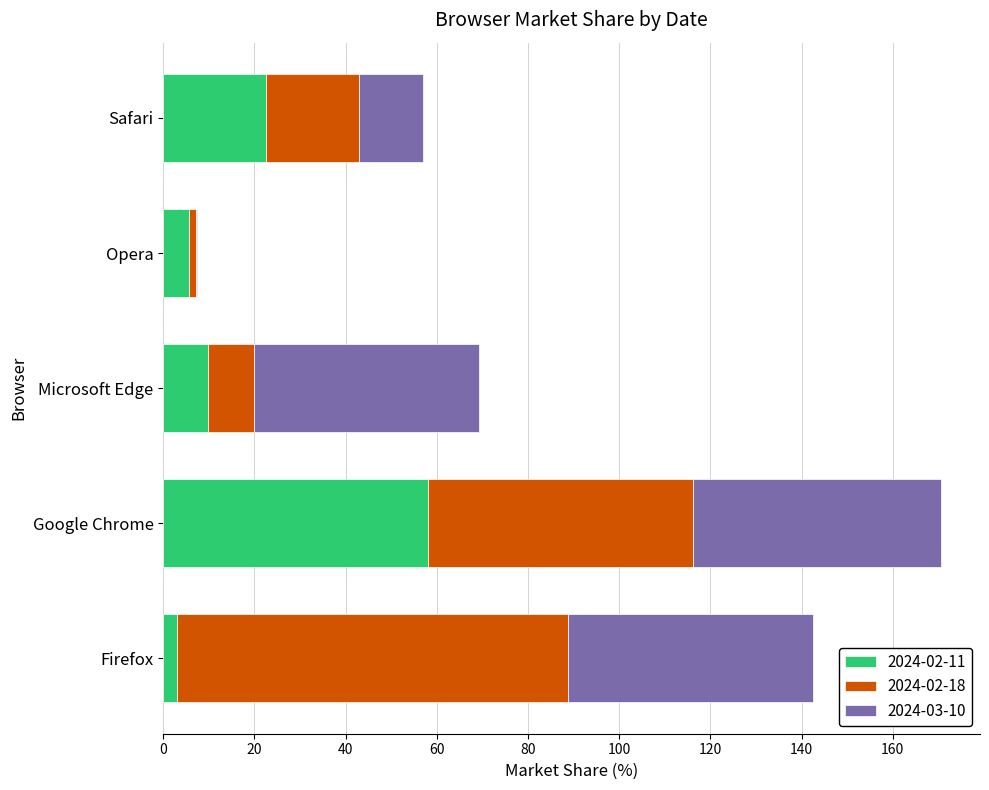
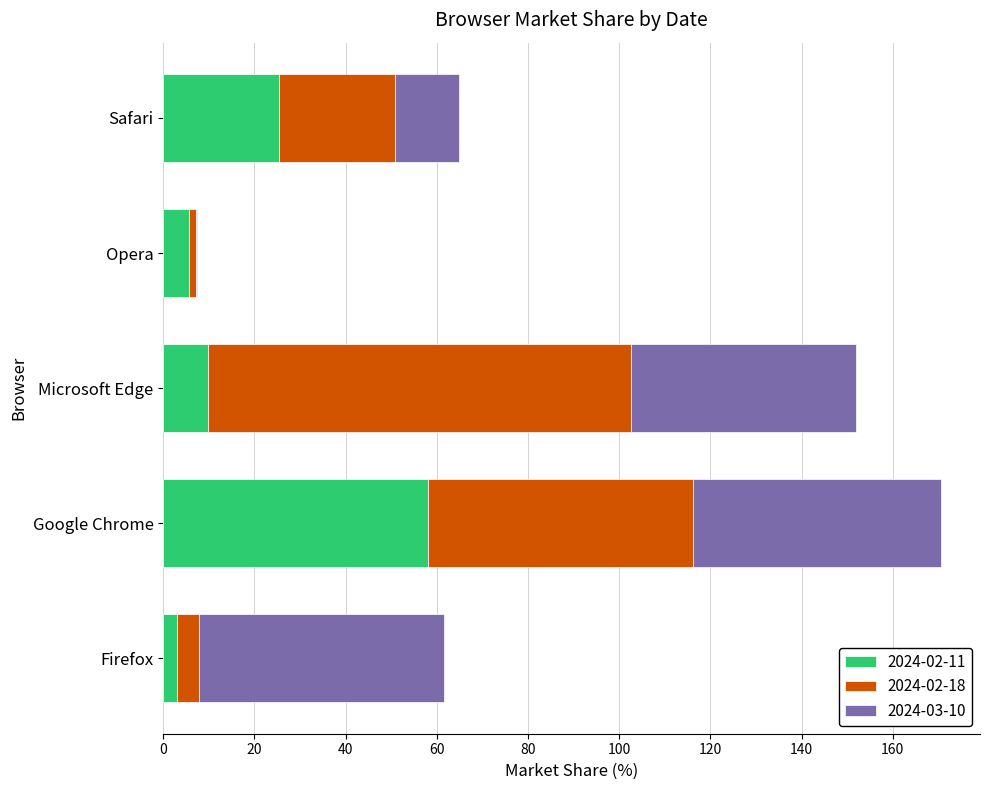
2024-02-11, Safari: 23 -> 25
2024-02-18, Safari: 20 -> 25
2024-02-18, Microsoft Edge: 10 -> 93
2024-02-18, Firefox: 86 -> 5
